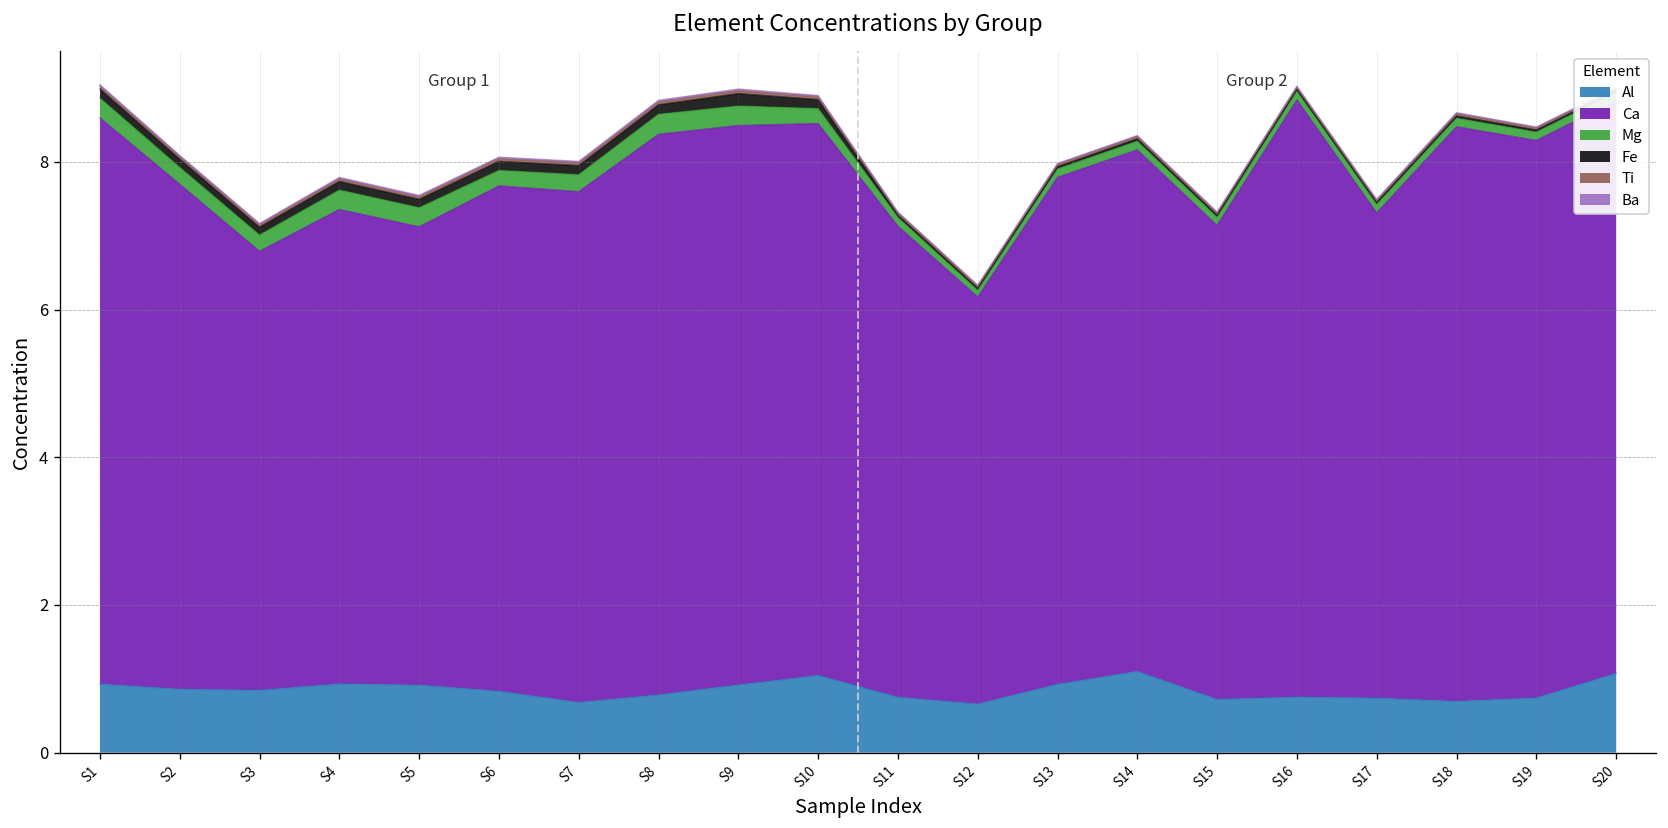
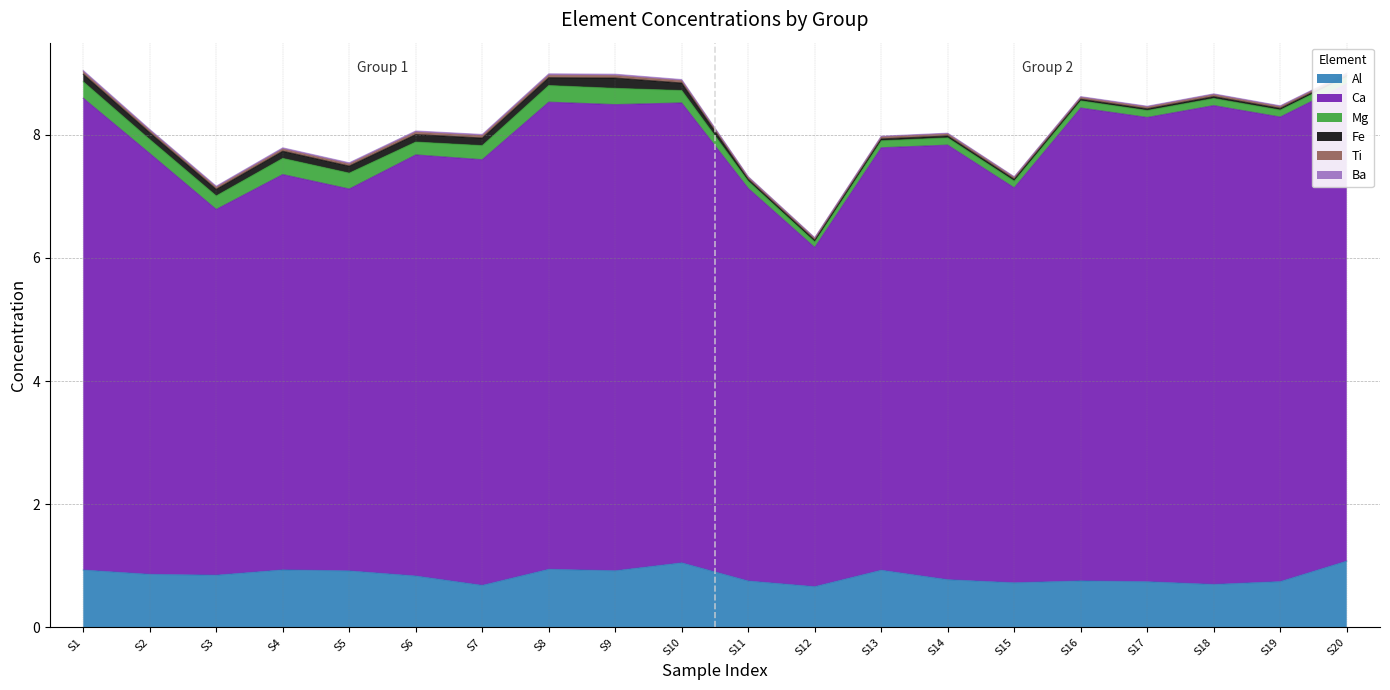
Al, S8: 0.8 -> 0.9
Al, S14: 1.1 -> 0.8
Ca, S16: 8.1 -> 7.7
Ca, S17: 6.6 -> 7.5
